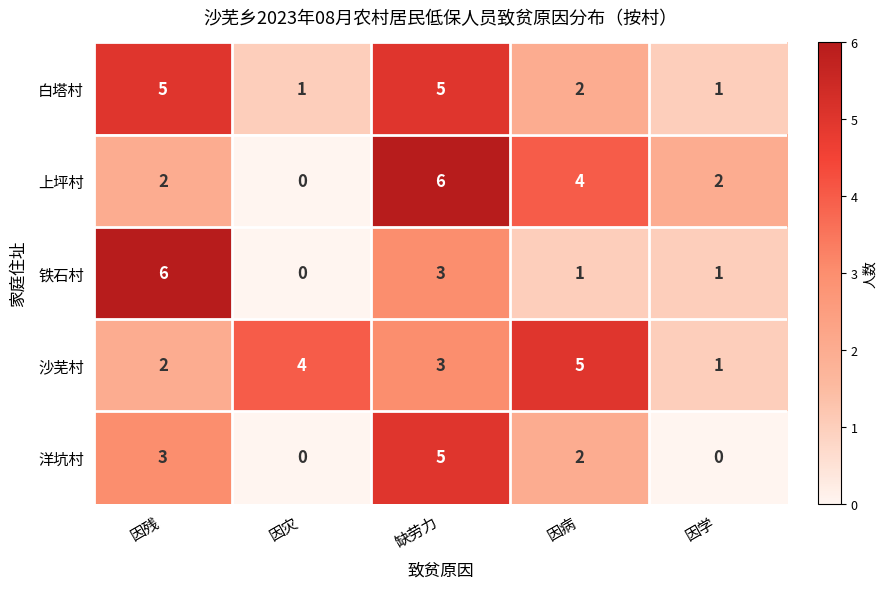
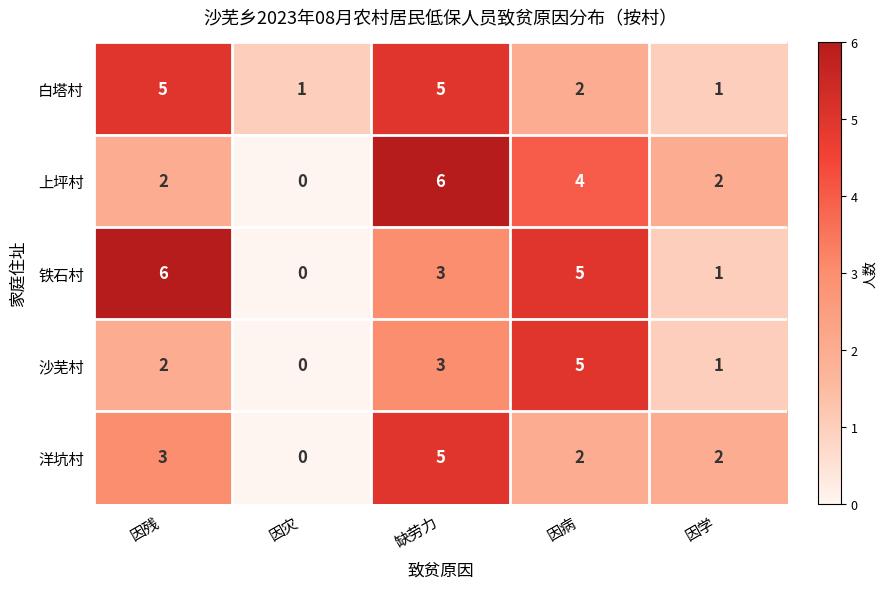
铁石村, 因病: 1 -> 5
沙芜村, 因灾: 4 -> 0
洋坑村, 因学: 0 -> 2
